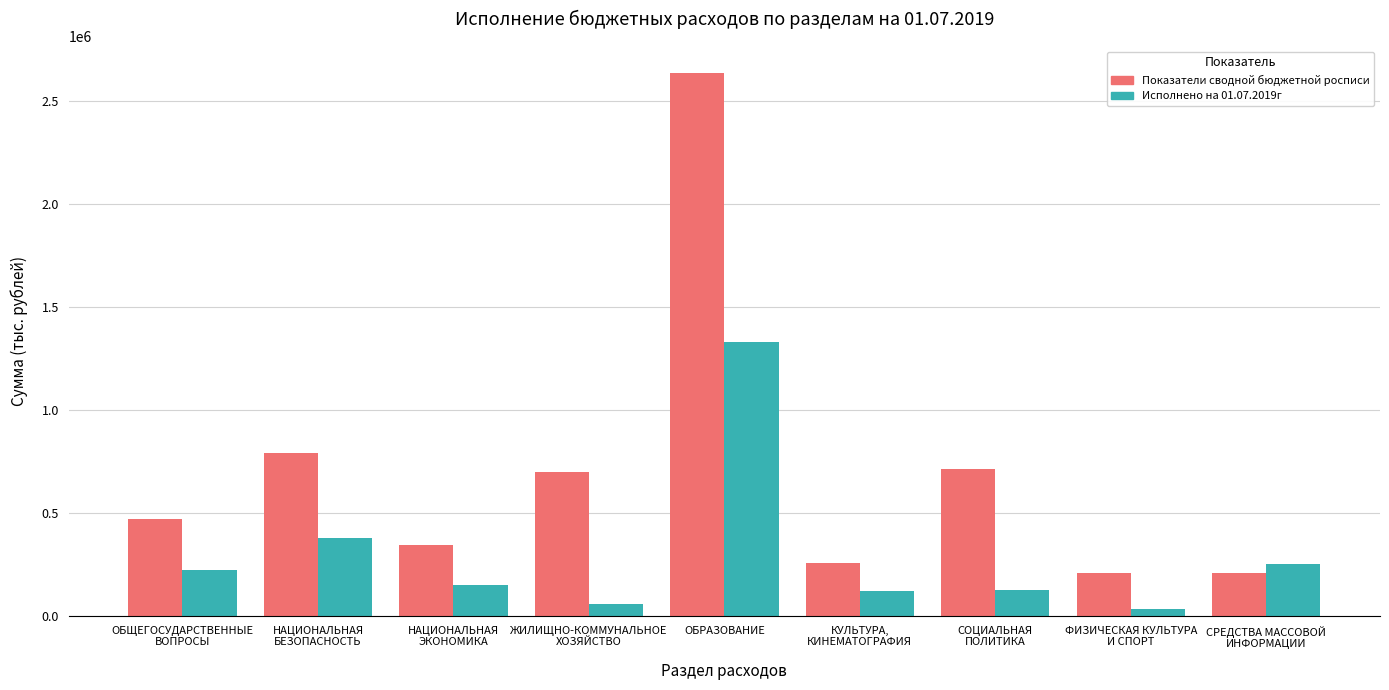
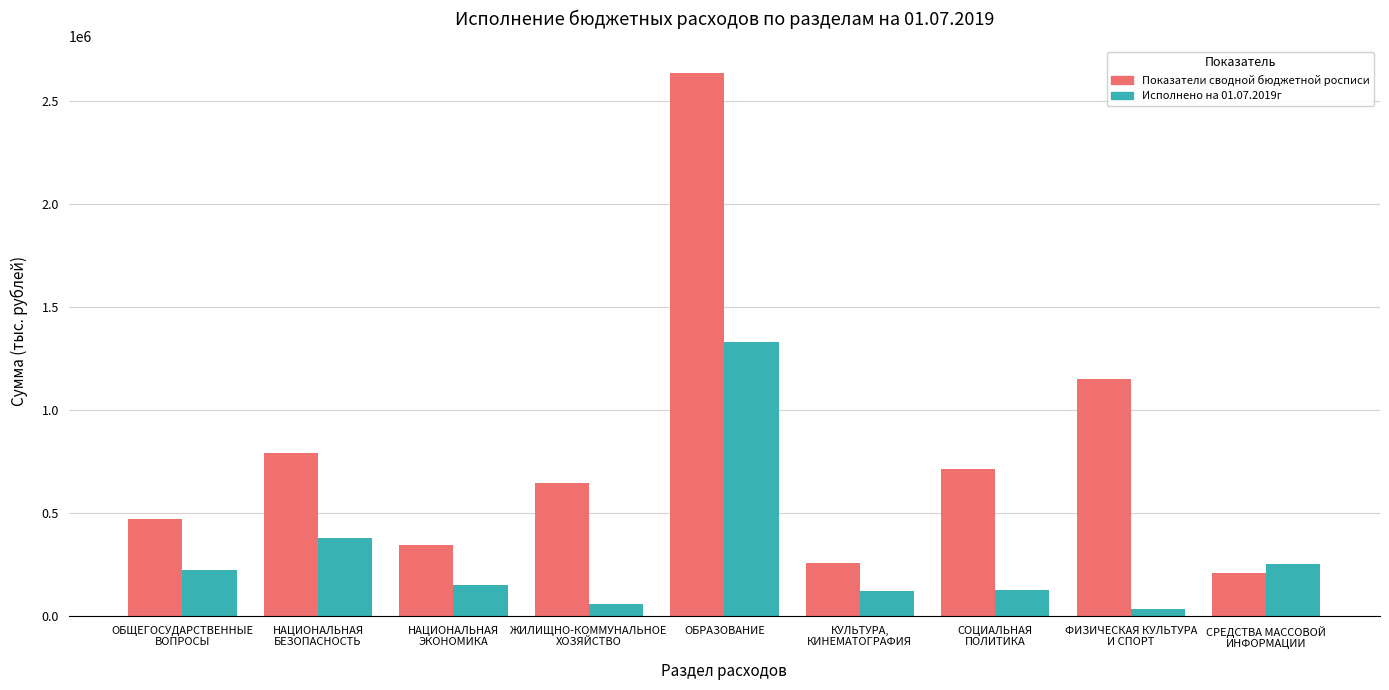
Показатели сводной бюджетной росписи, ЖИЛИЩНО-КОММУНАЛЬНОЕ ХОЗЯЙСТВО: 700000 -> 640000
Показатели сводной бюджетной росписи, ФИЗИЧЕСКАЯ КУЛЬТУРА И СПОРТ: 210000 -> 1150000
